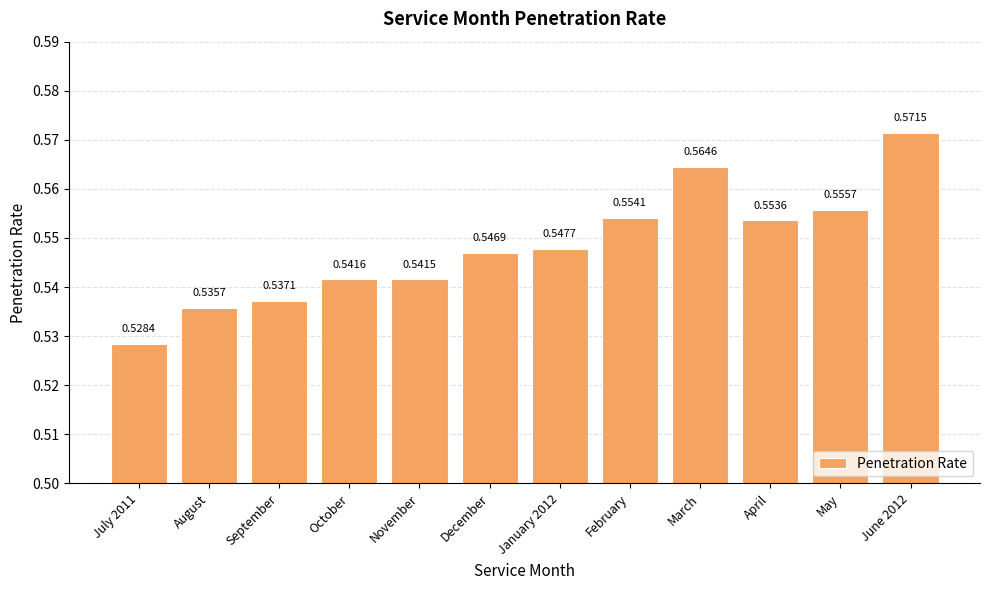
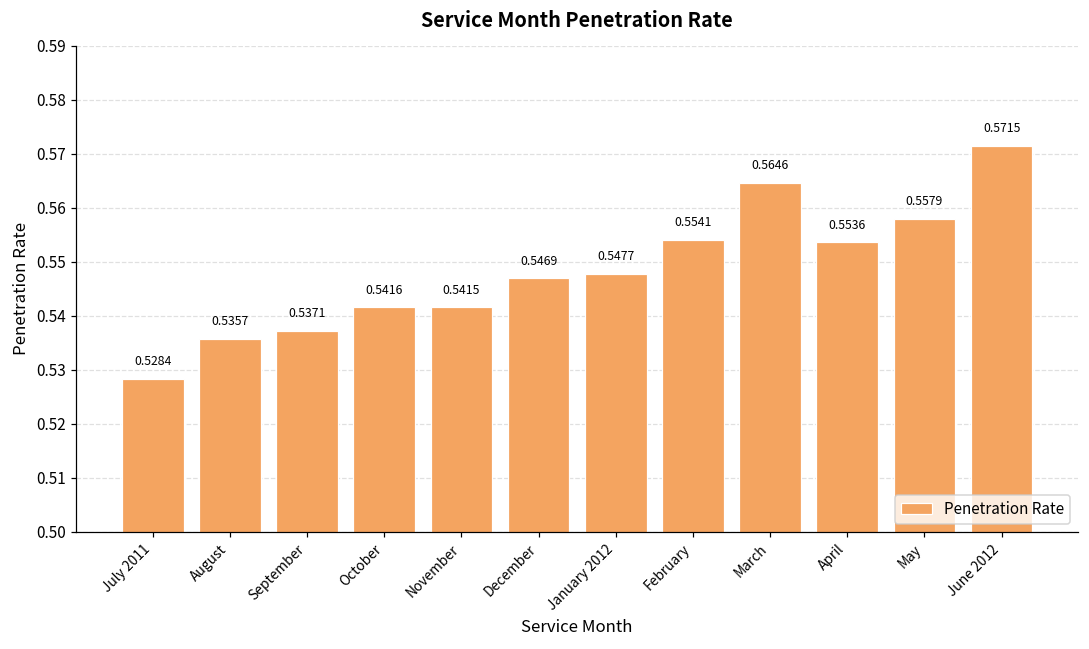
May: 0.5557 -> 0.5579
